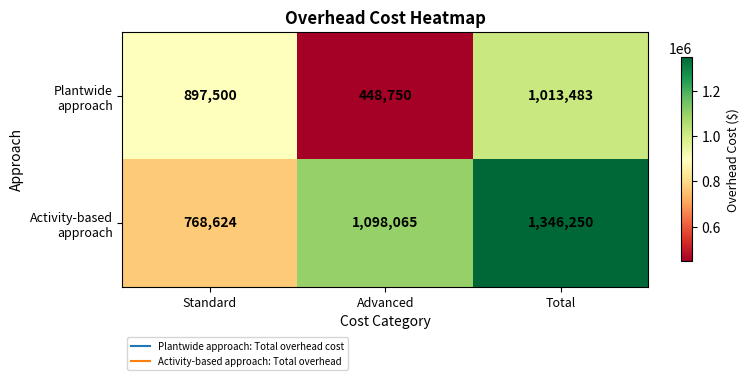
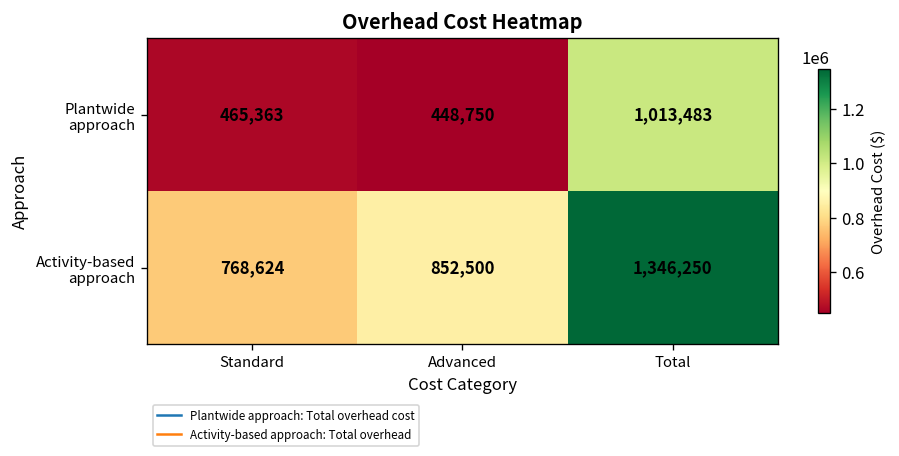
Plantwide approach, Standard: 897,500 -> 465,363
Activity-based approach, Advanced: 1,098,065 -> 852,500
